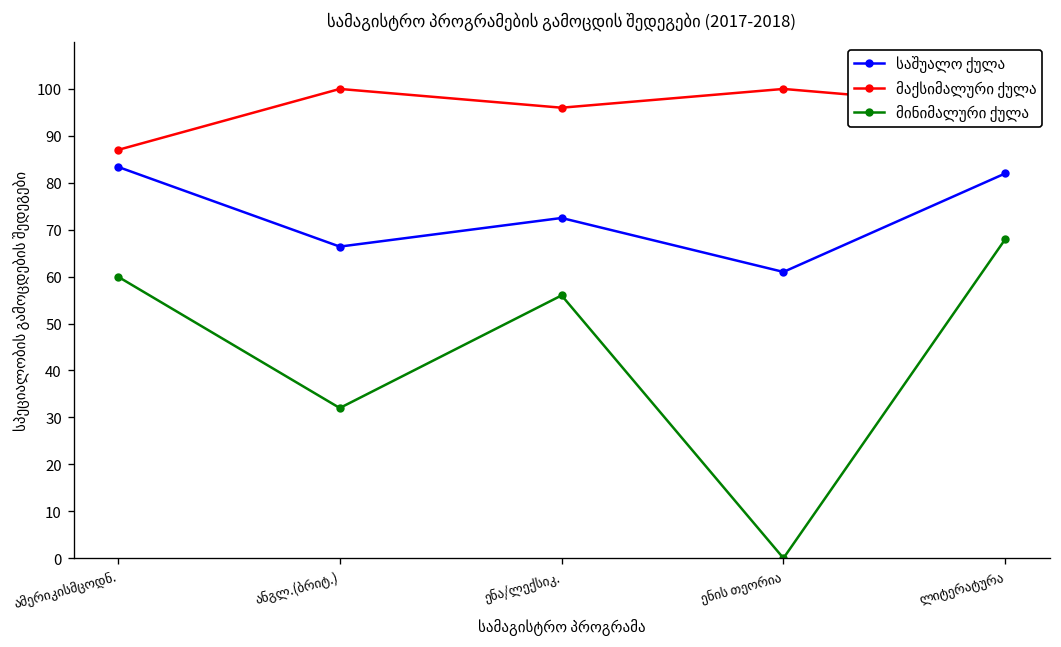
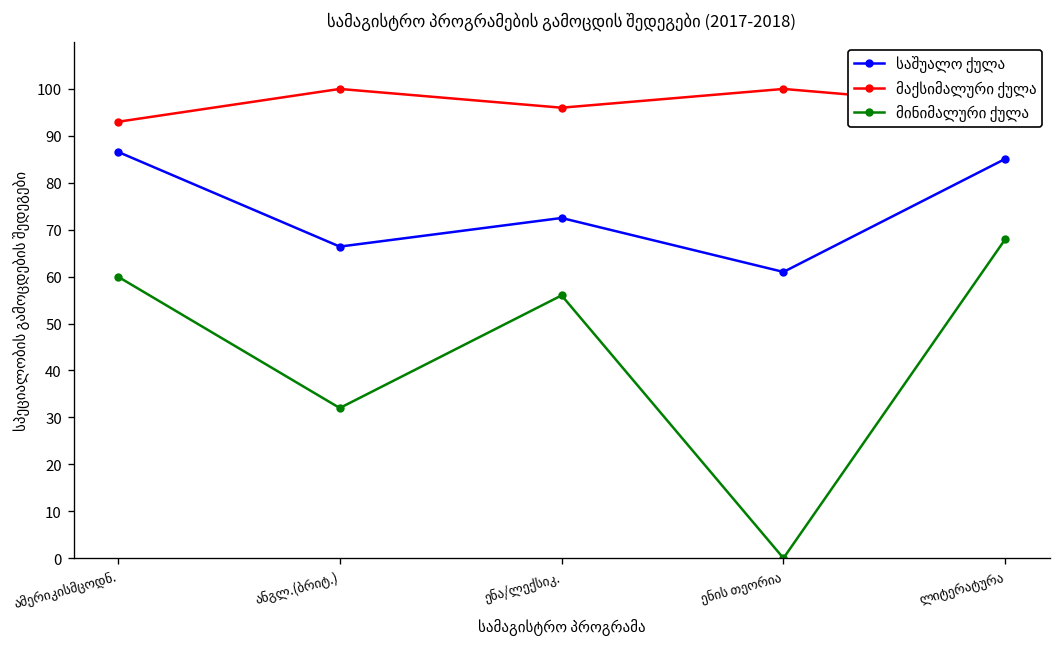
საშუალო ქულა, ამერიკისმცოდნ.: 83 -> 87
მაქსიმალური ქულა, ამერიკისმცოდნ.: 87 -> 93
საშუალო ქულა, ლიტერატურა: 82 -> 85
